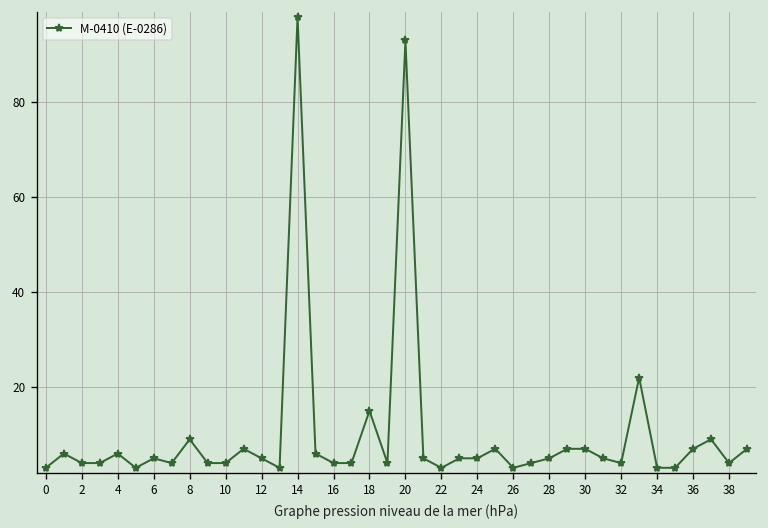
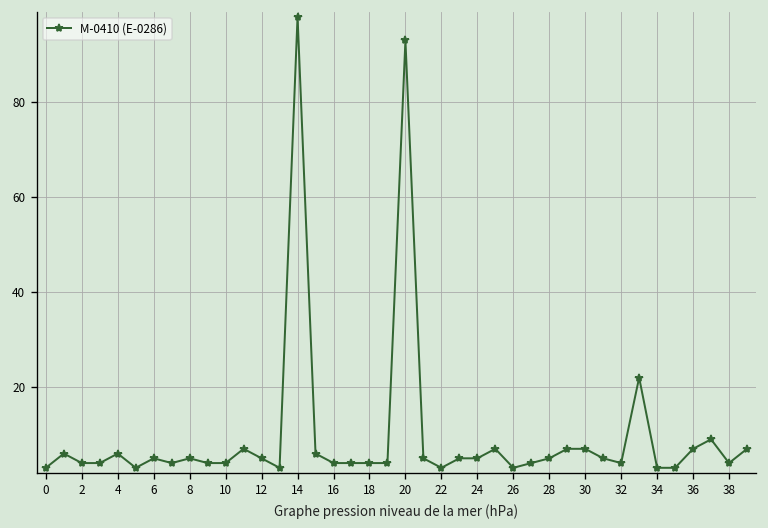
8: 9 -> 5
18: 15 -> 4
